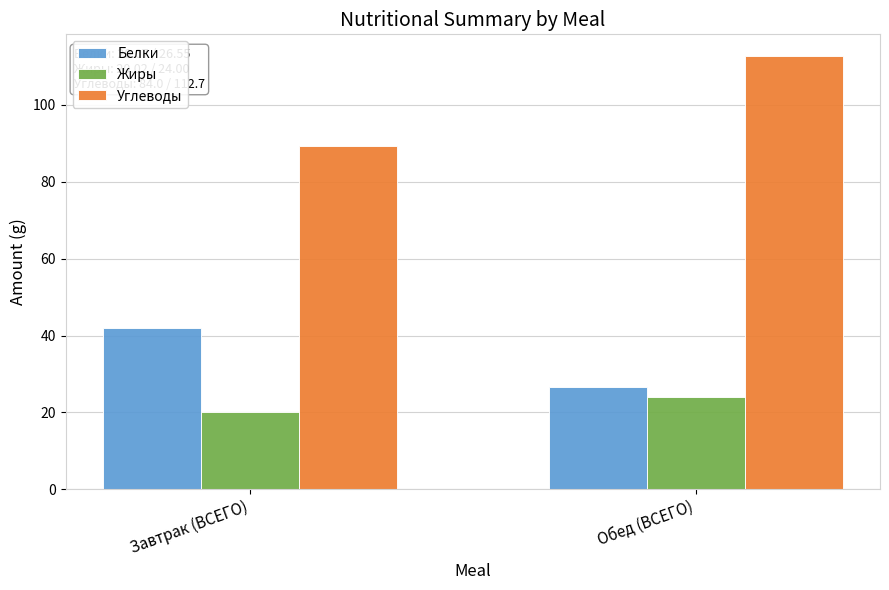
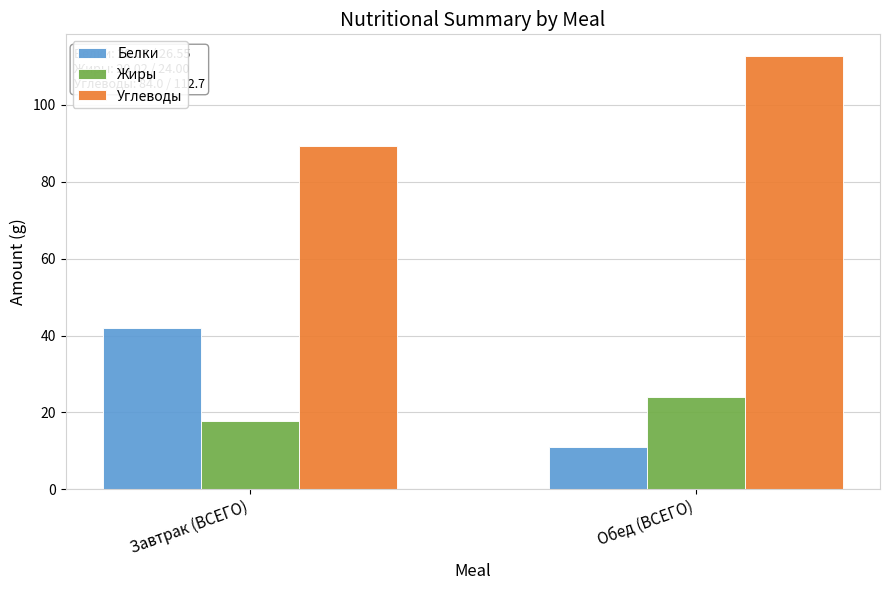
Жиры, Завтрак (ВСЕГО): 20 -> 18
Белки, Обед (ВСЕГО): 27 -> 11
